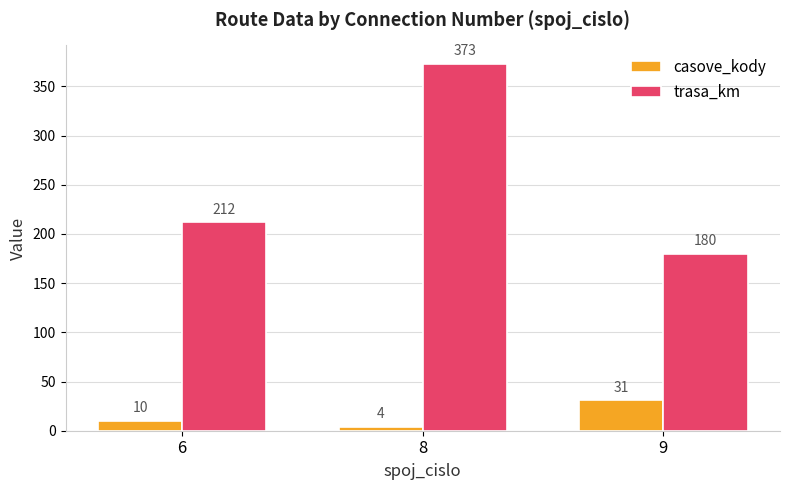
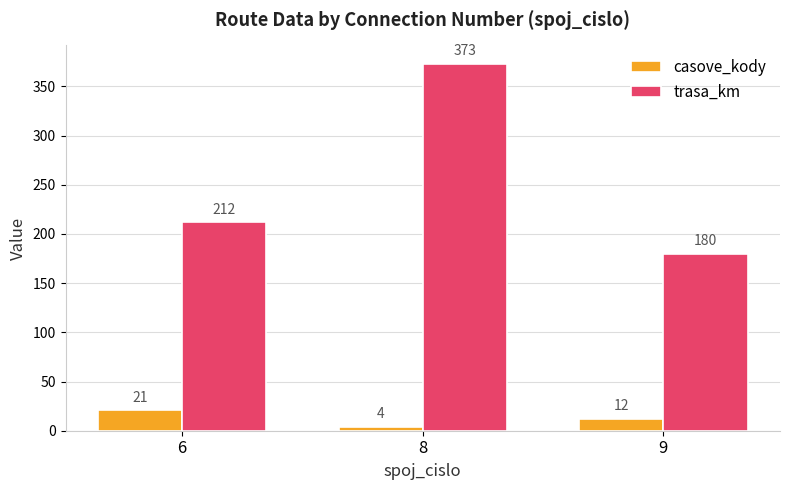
casove_kody, 6: 10 -> 21
casove_kody, 9: 31 -> 12
